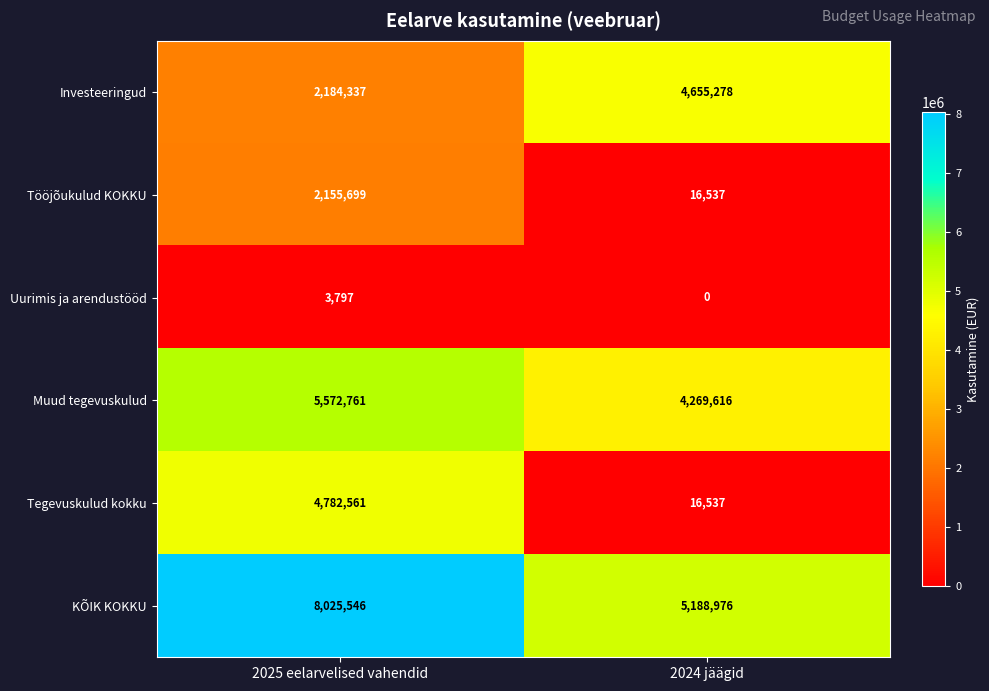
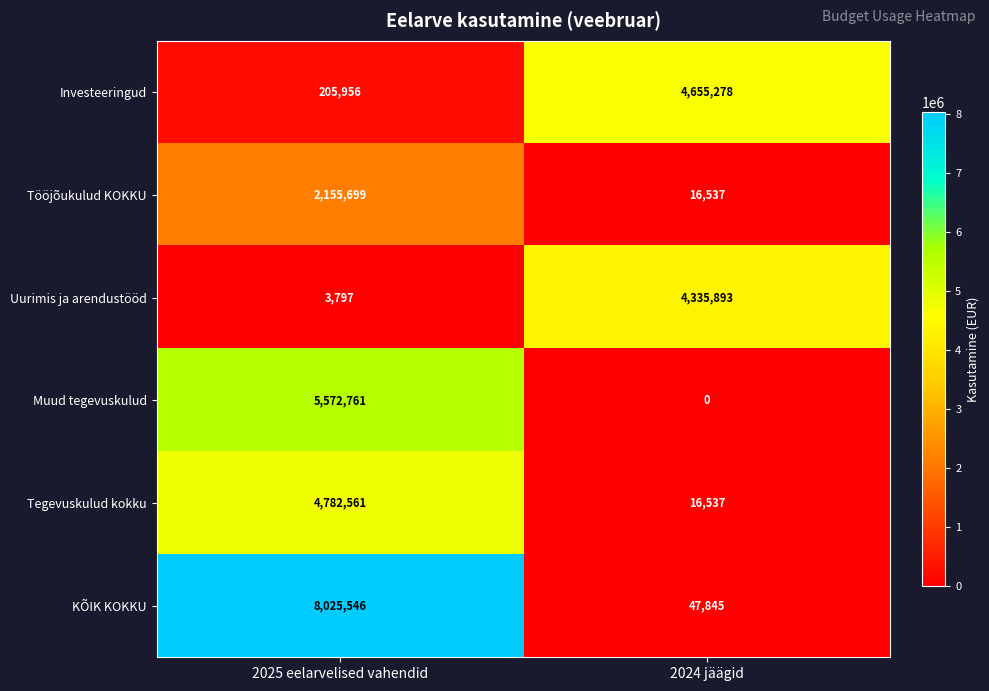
Investeeringud, 2025 eelarvelised vahendid: 2,184,337 -> 205,956
Uurimis ja arendustööd, 2024 jäägid: 0 -> 4,335,893
Muud tegevuskulud, 2024 jäägid: 4,269,616 -> 0
KÕIK KOKKU, 2024 jäägid: 5,188,976 -> 47,845
